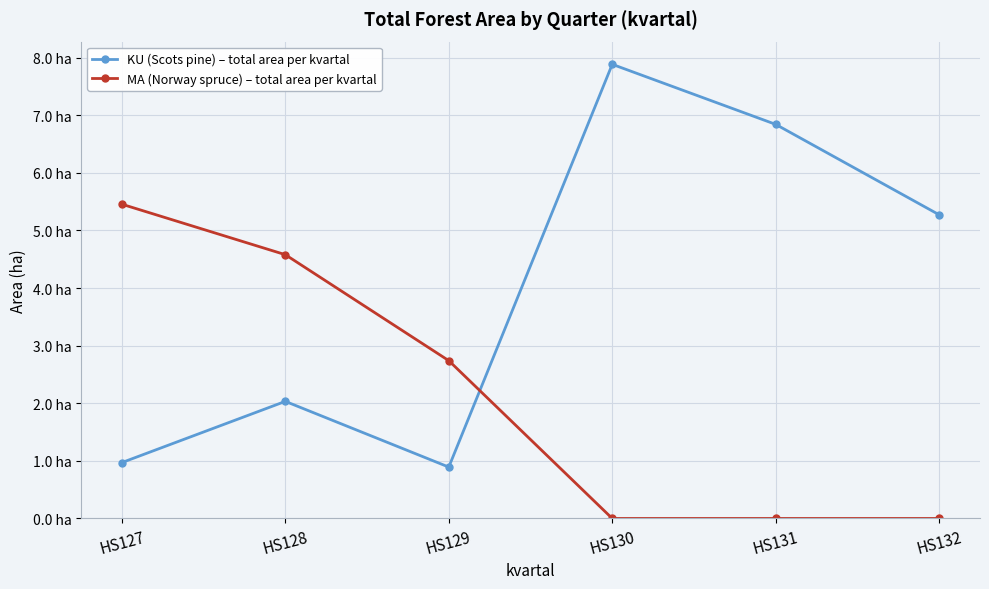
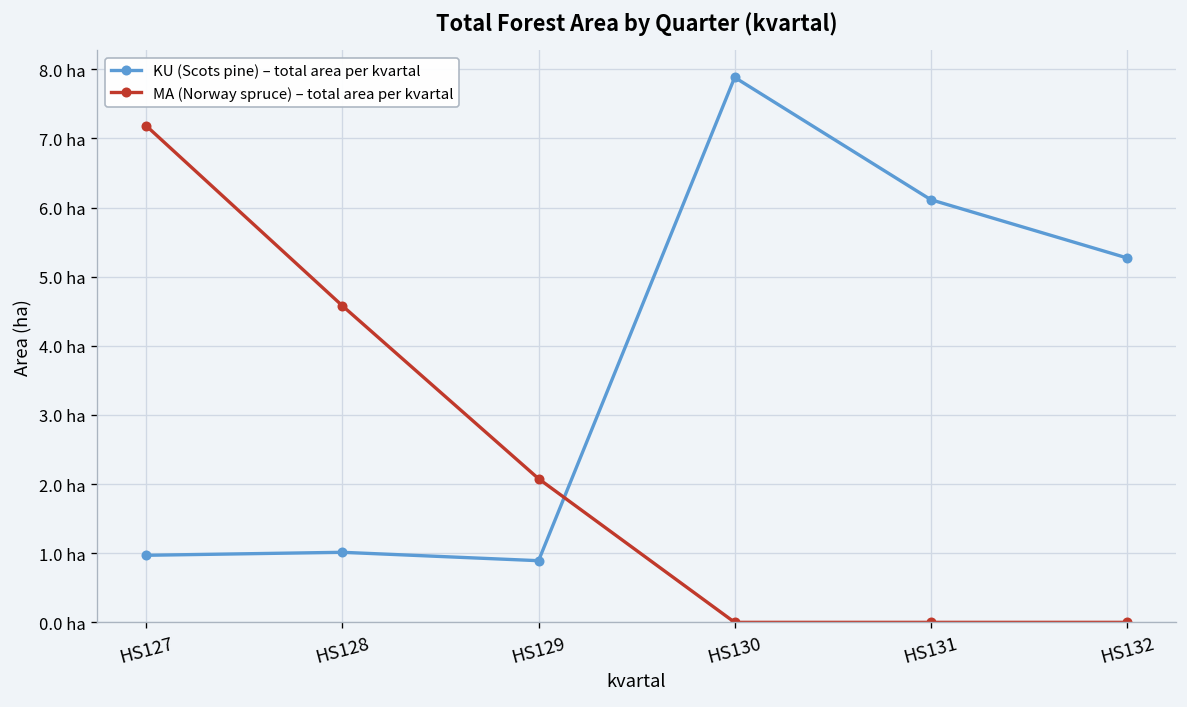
MA (Norway spruce) – total area per kvartal, HS127: 5.5 ha -> 7.2 ha
KU (Scots pine) – total area per kvartal, HS128: 2.0 ha -> 1.0 ha
MA (Norway spruce) – total area per kvartal, HS129: 2.7 ha -> 2.1 ha
KU (Scots pine) – total area per kvartal, HS131: 6.8 ha -> 6.1 ha
